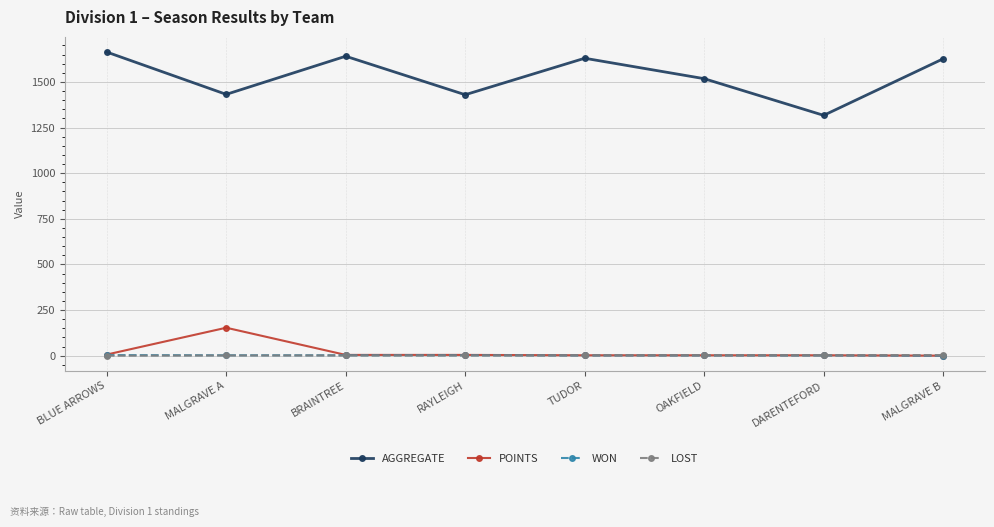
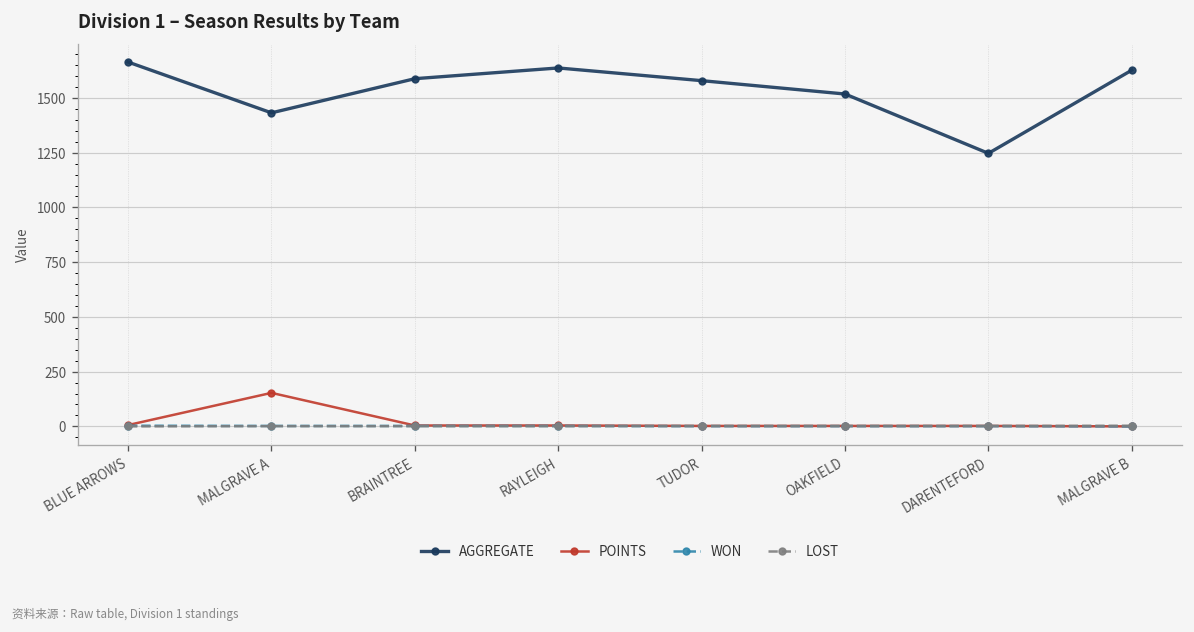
AGGREGATE, BRAINTREE: 1640 -> 1590
AGGREGATE, RAYLEIGH: 1430 -> 1640
AGGREGATE, TUDOR: 1630 -> 1580
AGGREGATE, DARENTEFORD: 1320 -> 1250
